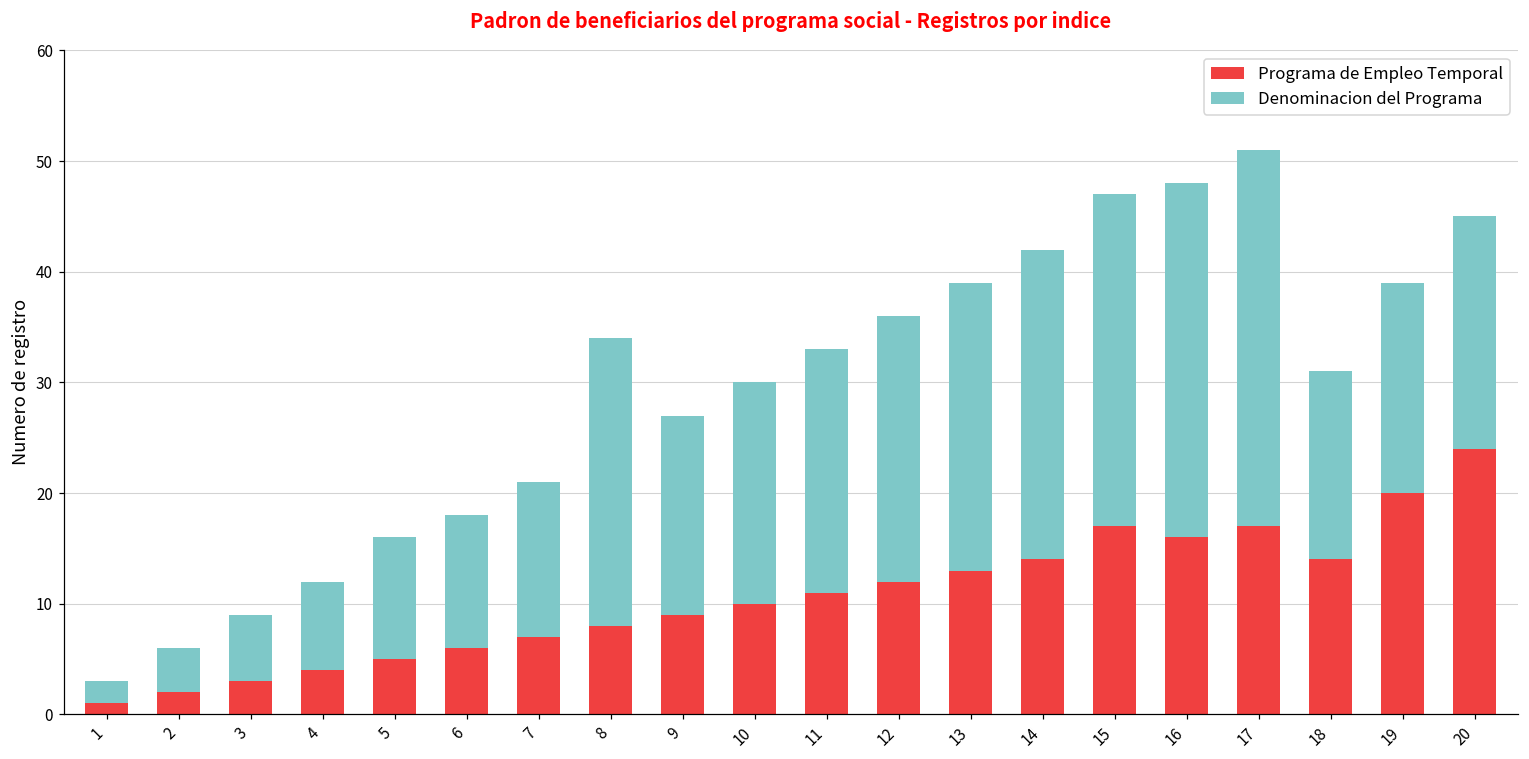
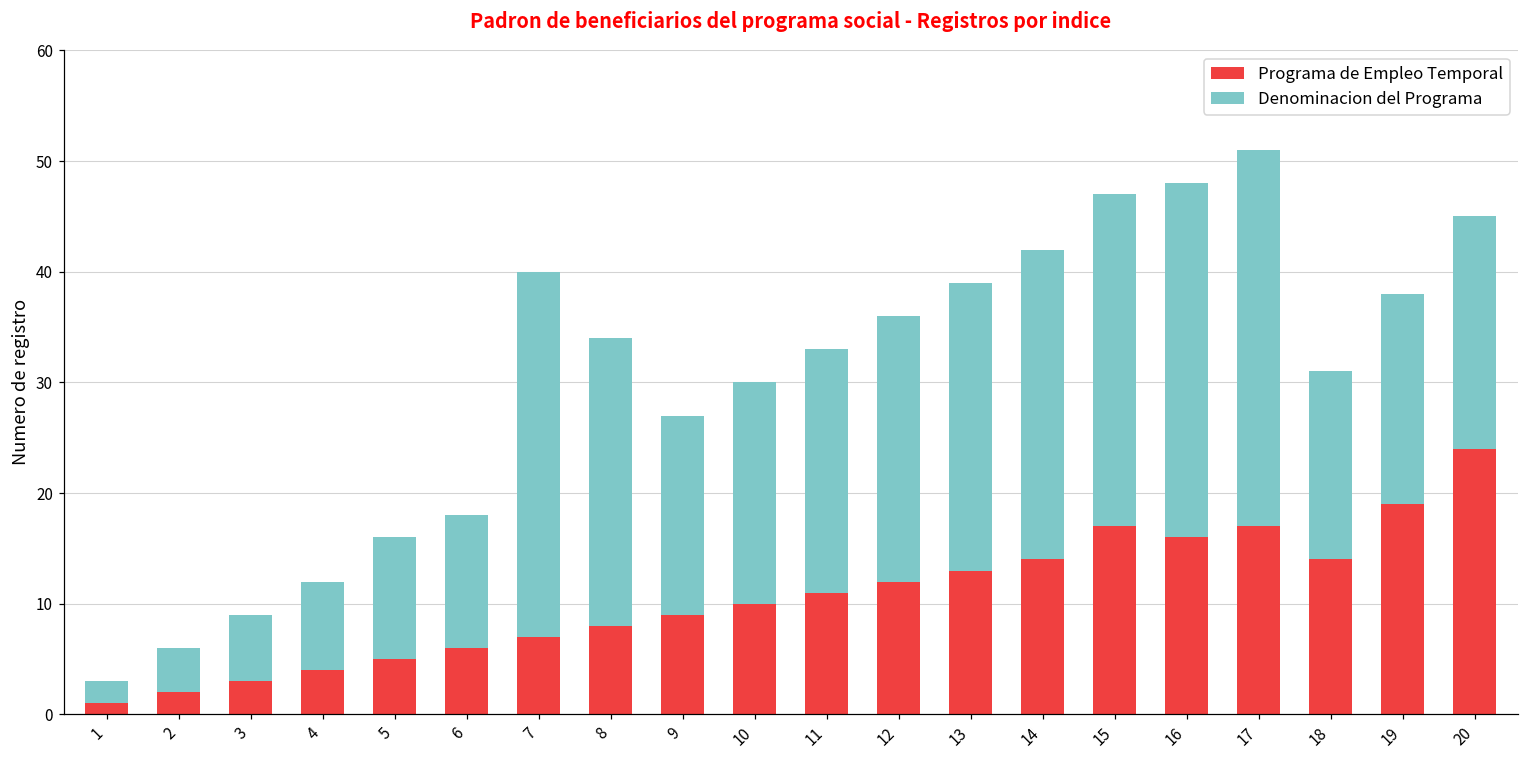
Denominacion del Programa, 7: 14 -> 33
Programa de Empleo Temporal, 19: 20 -> 19
